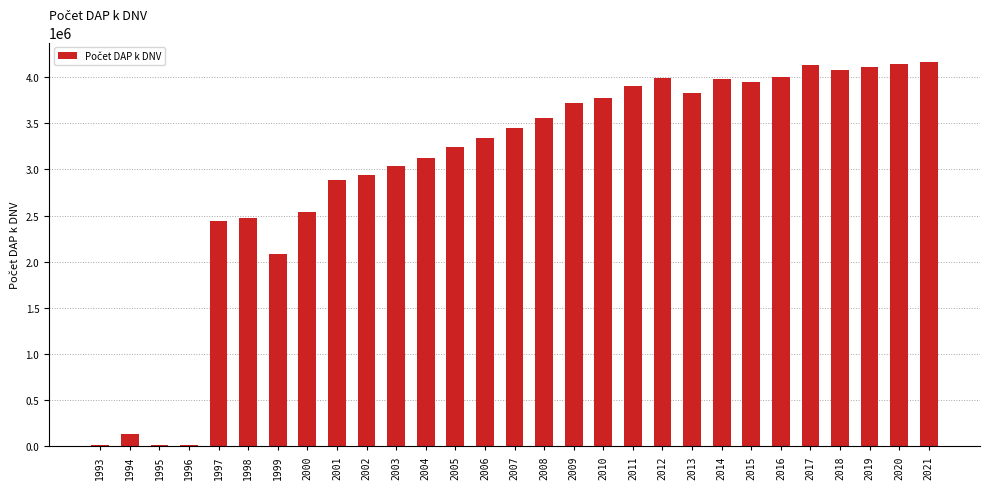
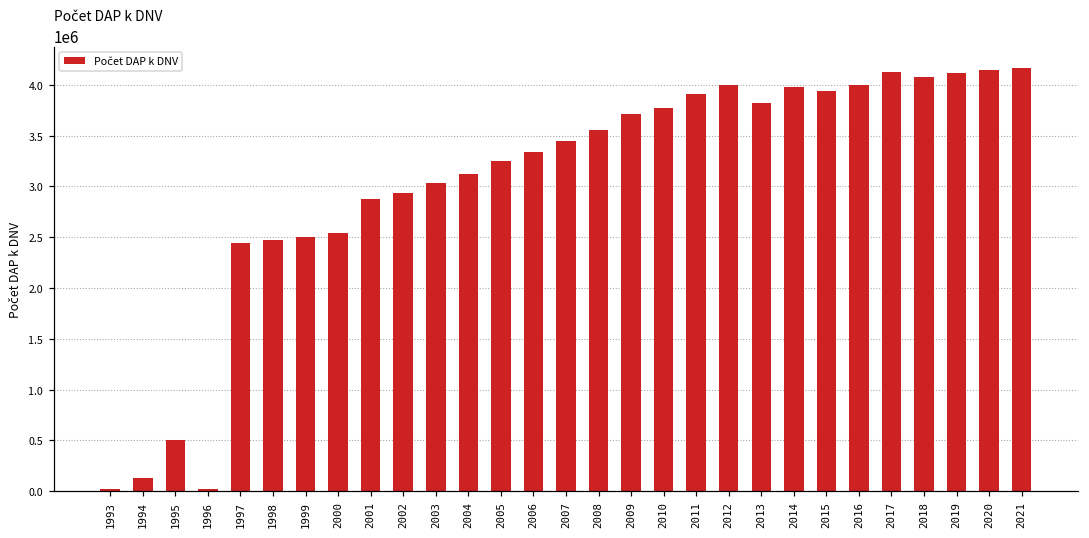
1995: 0 -> 500000
1999: 2100000 -> 2500000
